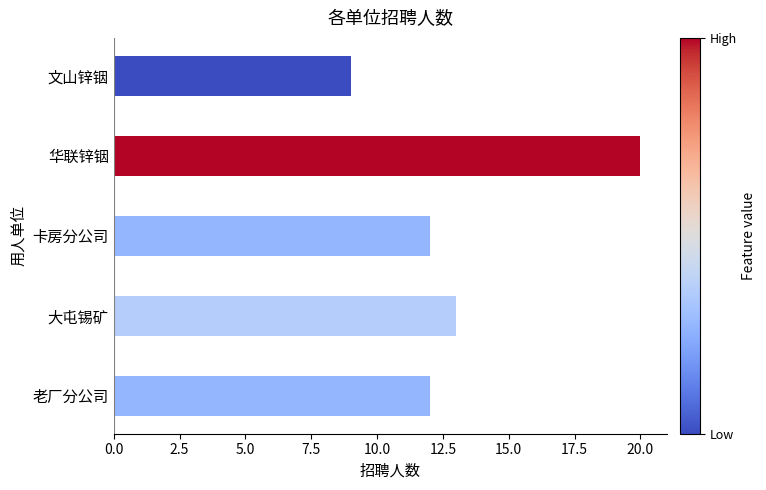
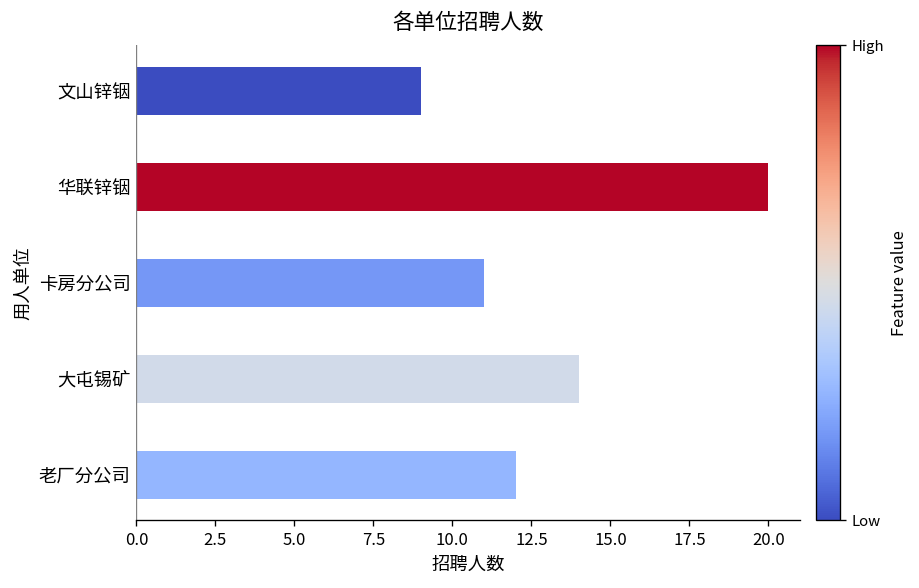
卡房分公司: 12 -> 11
大屯锡矿: 13 -> 14
